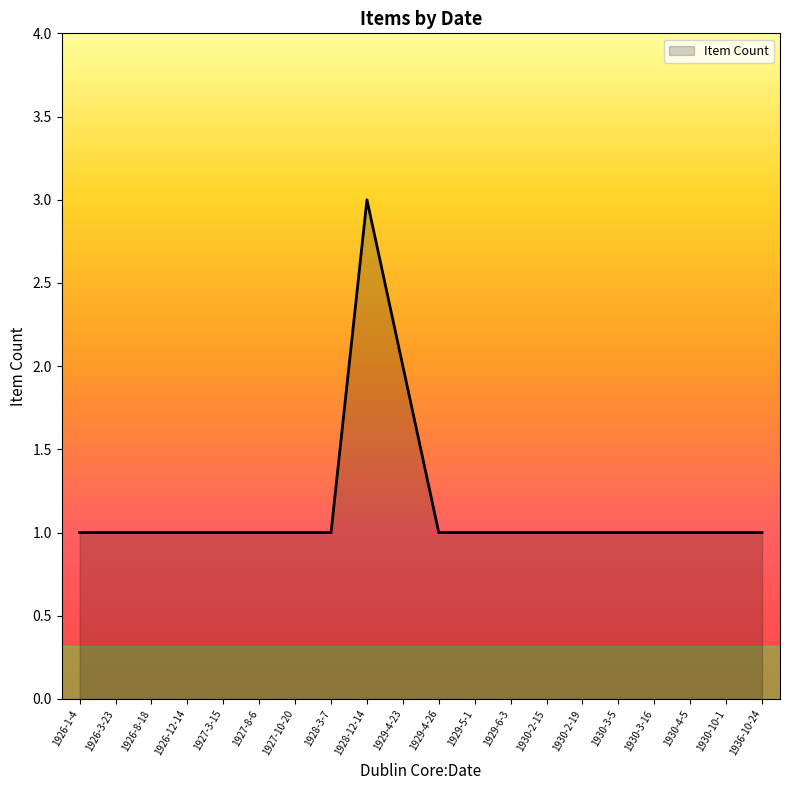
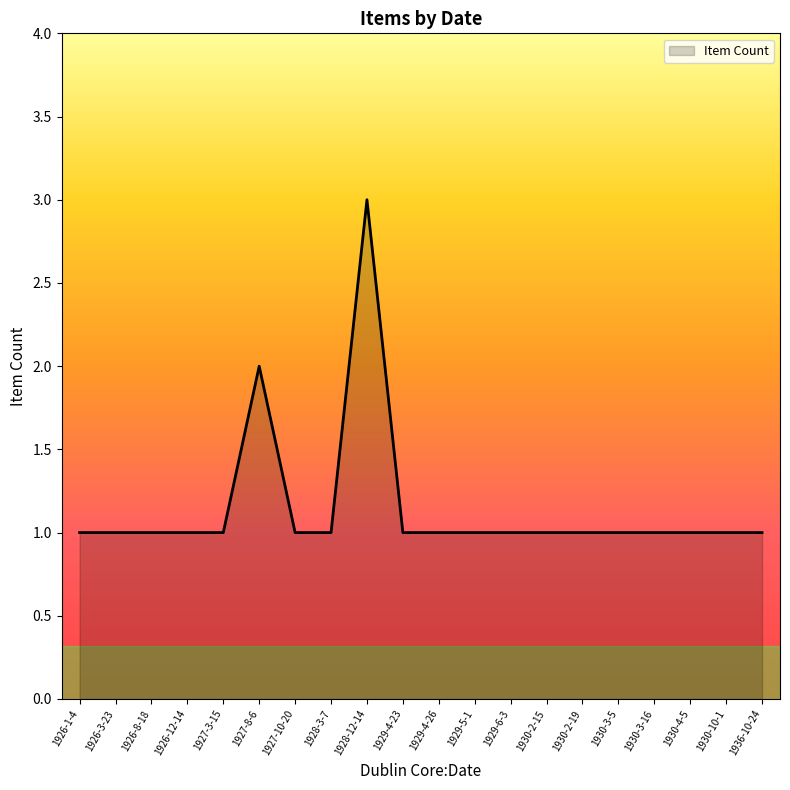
1927-8-6: 1 -> 2
1929-4-23: 2 -> 1
